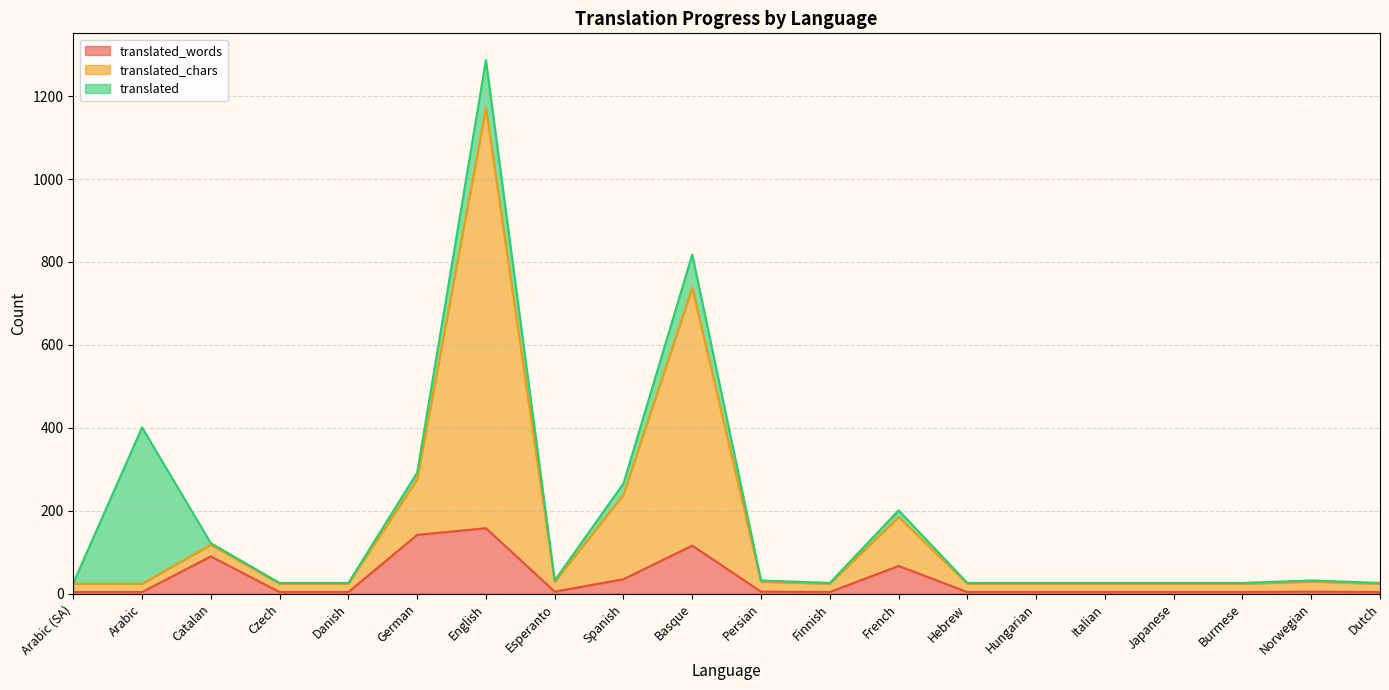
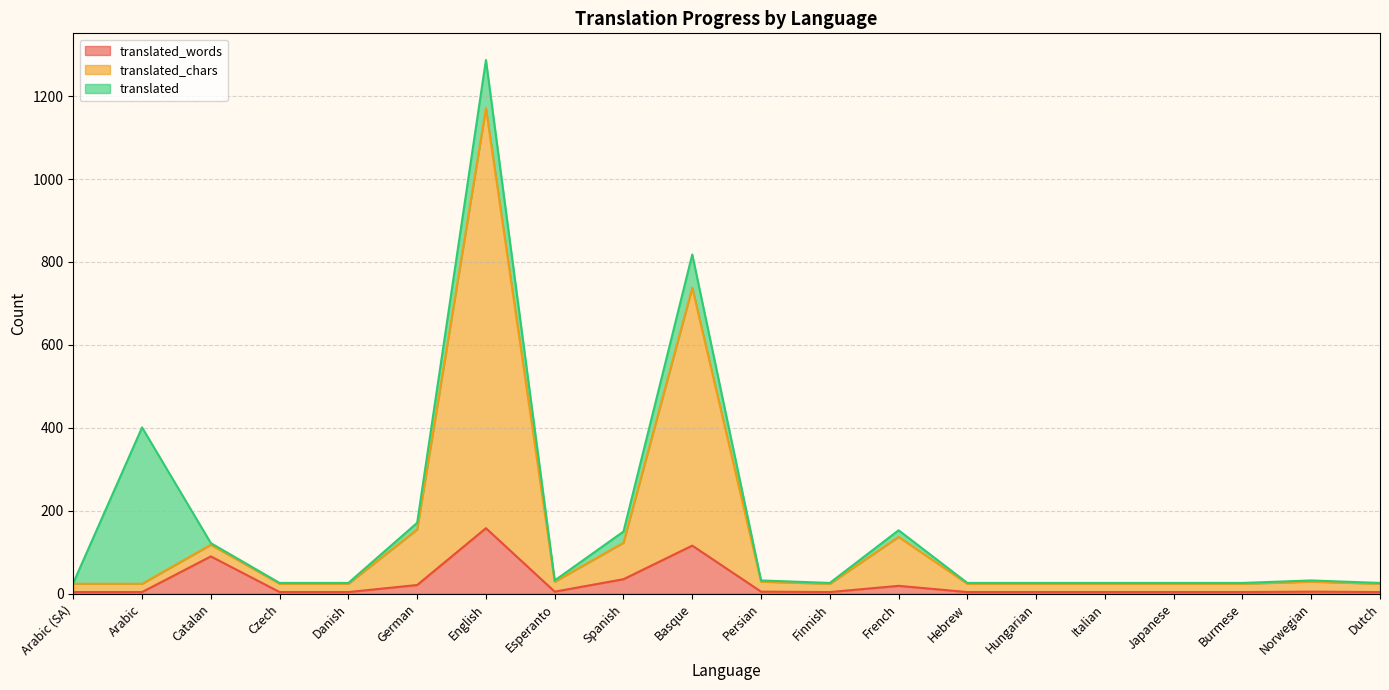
translated_words, German: 140 -> 20
translated_chars, Spanish: 200 -> 90
translated_words, French: 70 -> 20
